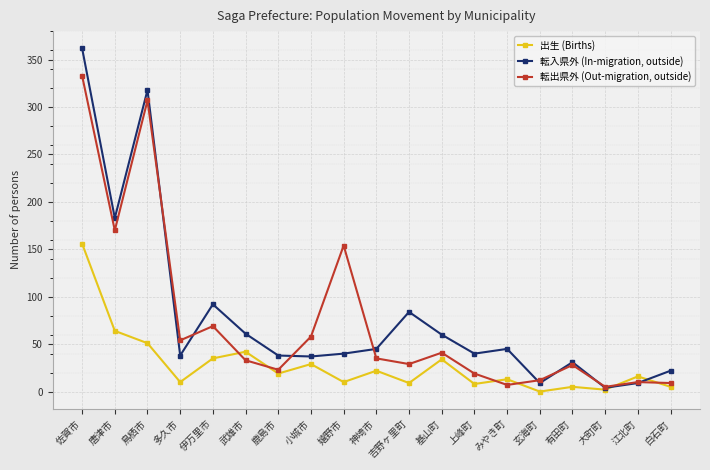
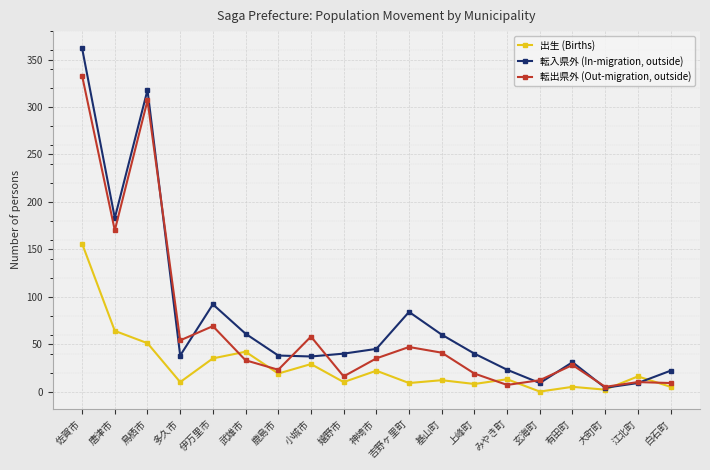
転出県外 (Out-migration, outside), 嬉野市: 150 -> 20
転出県外 (Out-migration, outside), 吉野ヶ里町: 30 -> 50
出生 (Births), 基山町: 30 -> 10
転入県外 (In-migration, outside), みやき町: 50 -> 20
